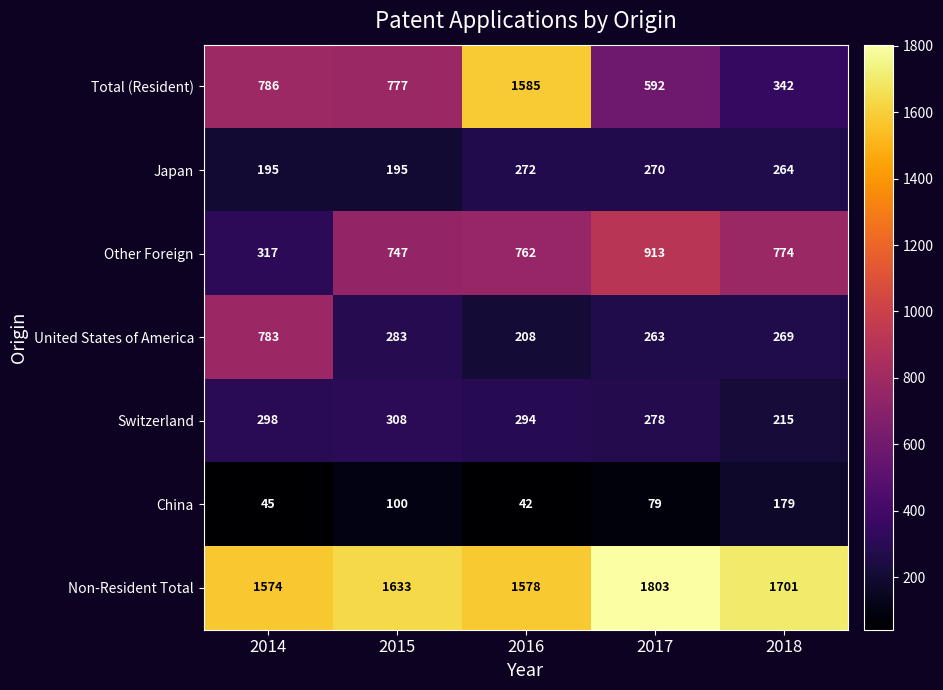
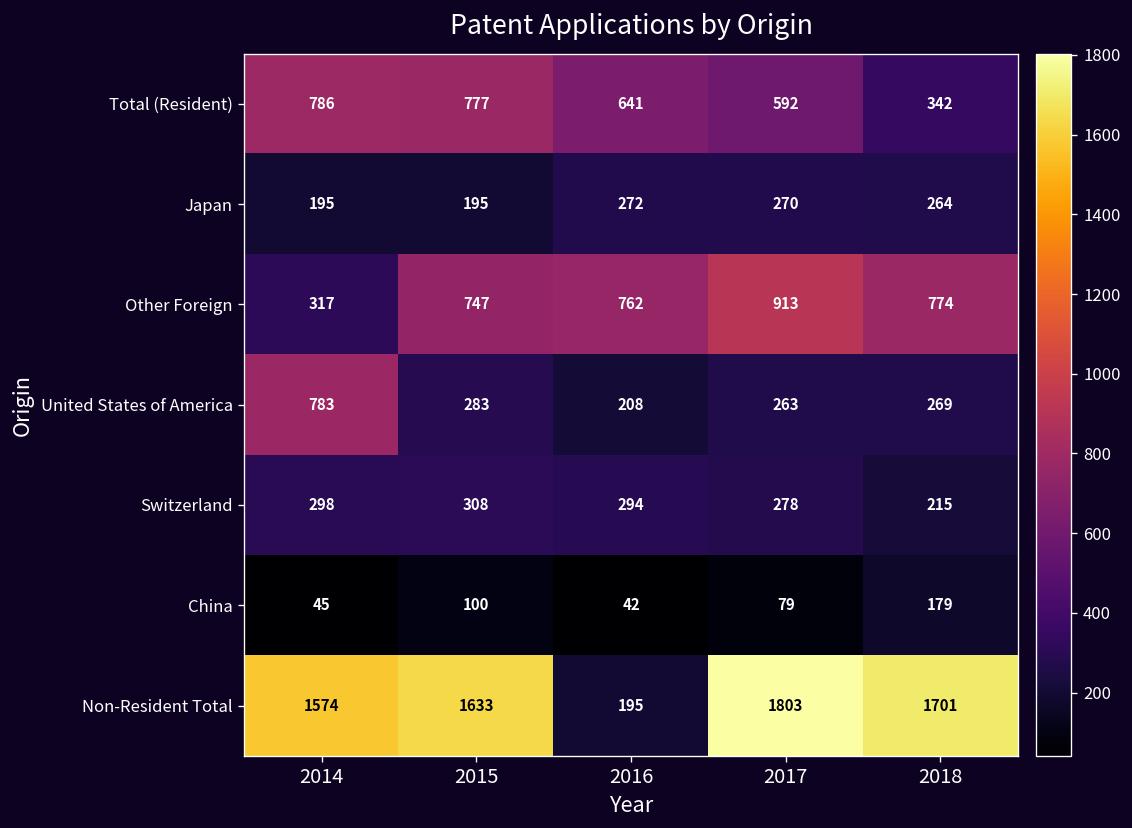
Total (Resident), 2016: 1585 -> 641
Non-Resident Total, 2016: 1578 -> 195
